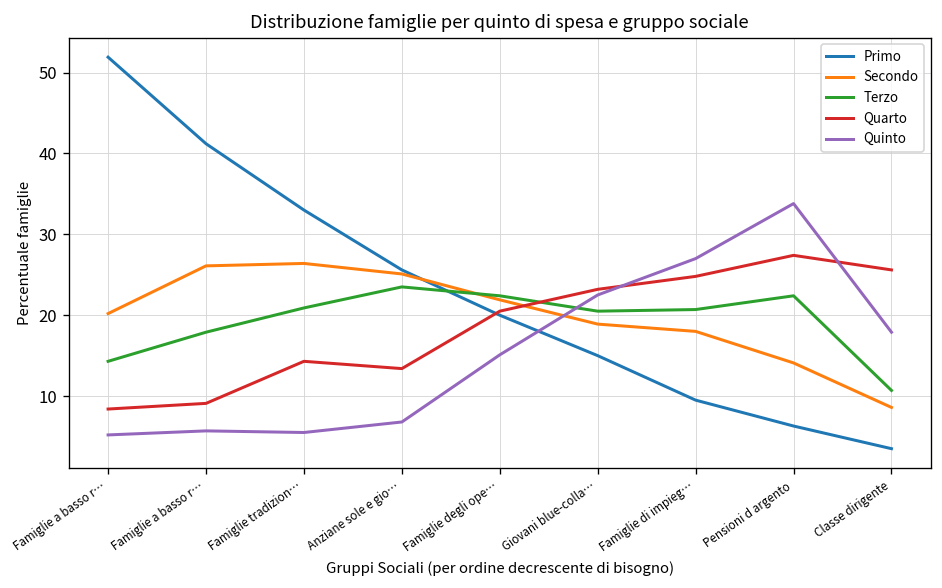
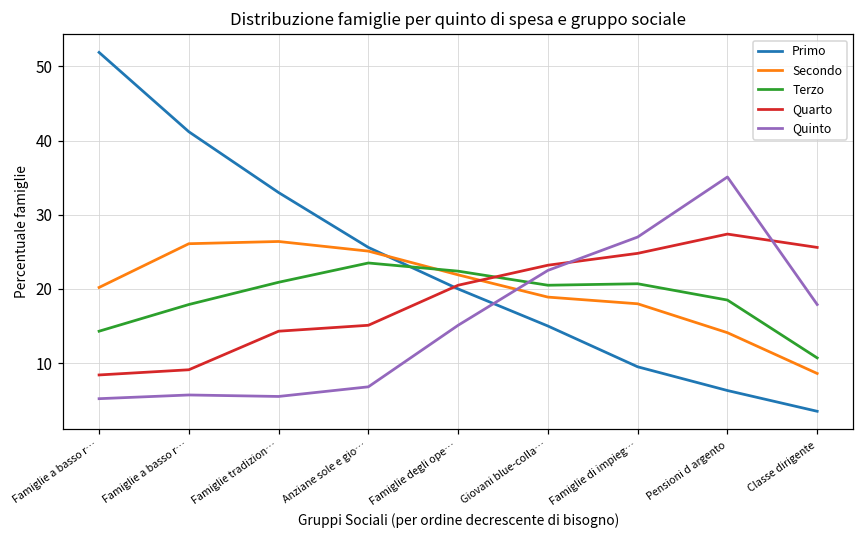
Quarto, Anziane sole e gio…: 13 -> 15
Terzo, Pensioni d argento: 22 -> 19
Quinto, Pensioni d argento: 34 -> 35
